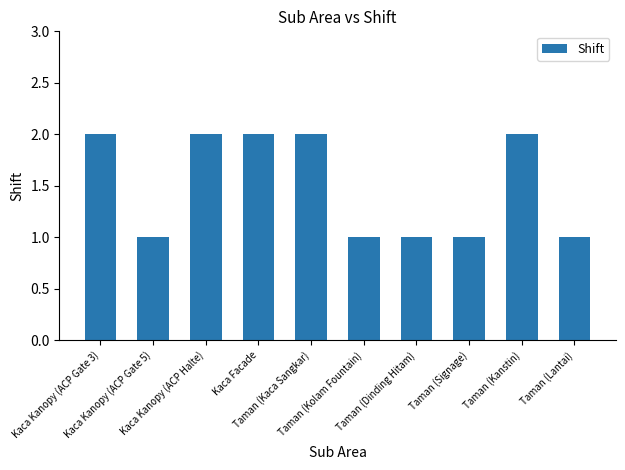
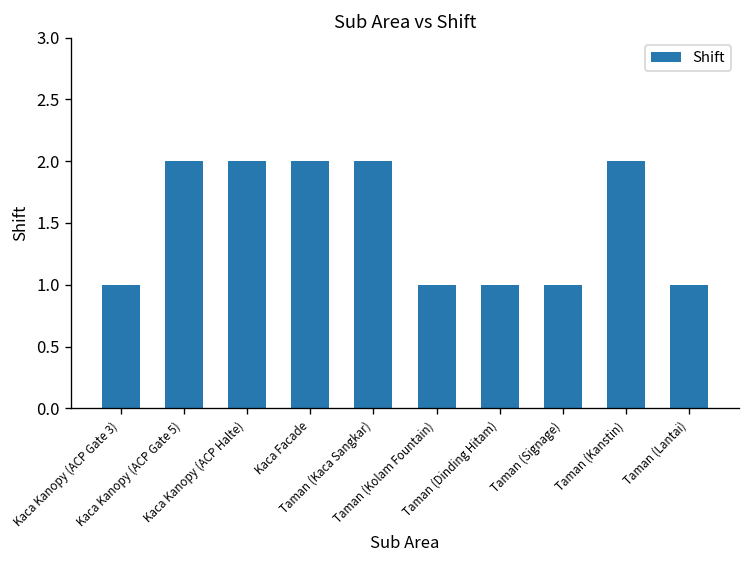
Kaca Kanopy (ACP Gate 3): 2 -> 1
Kaca Kanopy (ACP Gate 5): 1 -> 2
